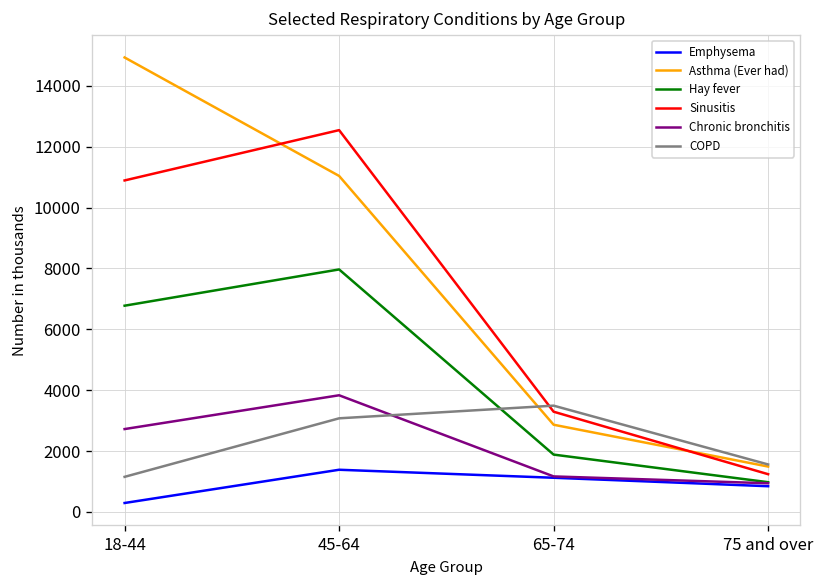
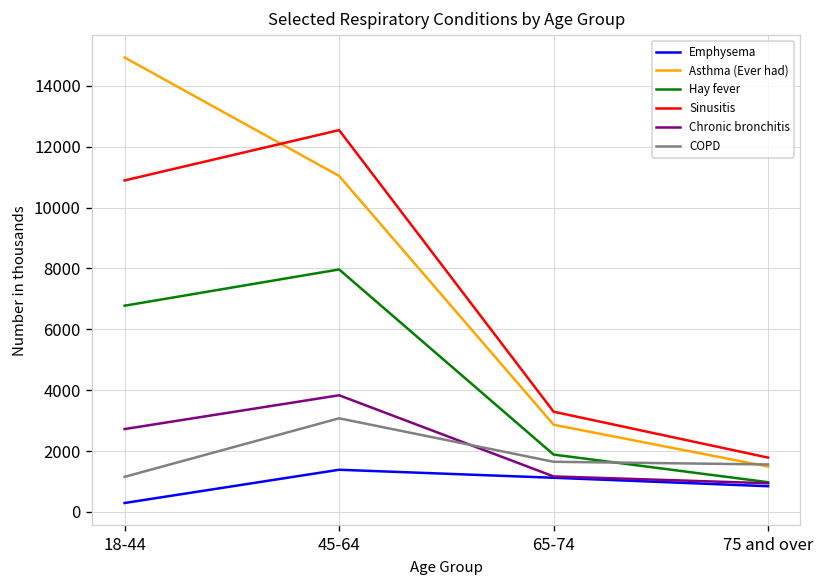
COPD, 65-74: 3500 -> 1600
Sinusitis, 75 and over: 1200 -> 1800
